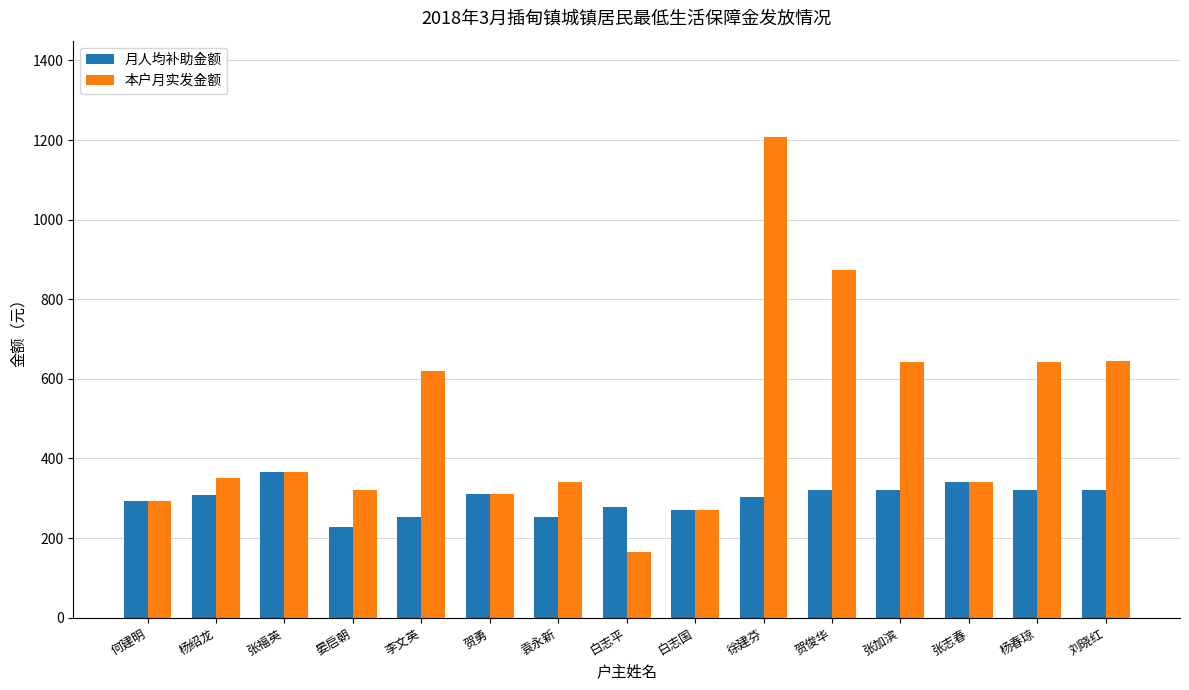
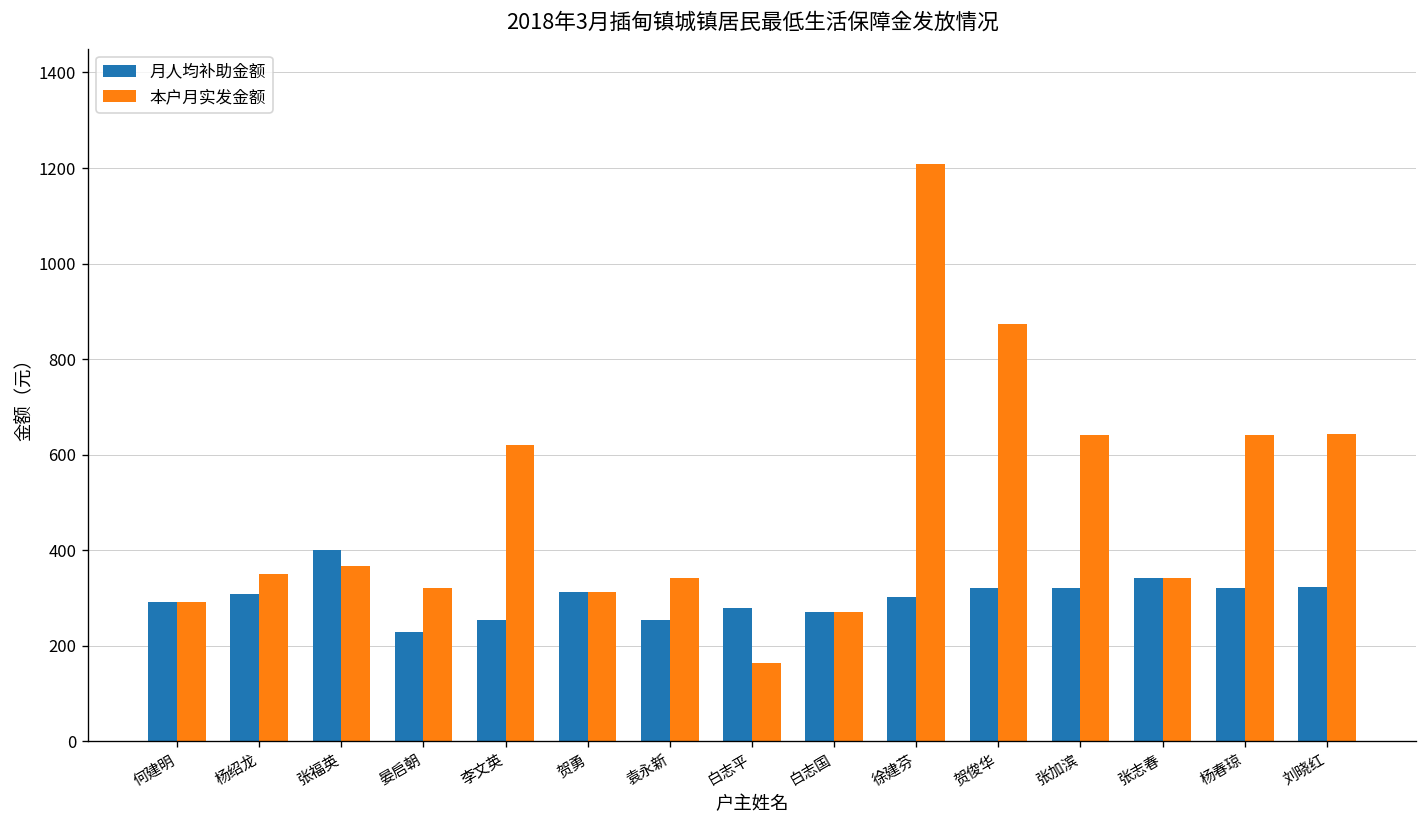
月人均补助金额, 张福英: 370 -> 400
